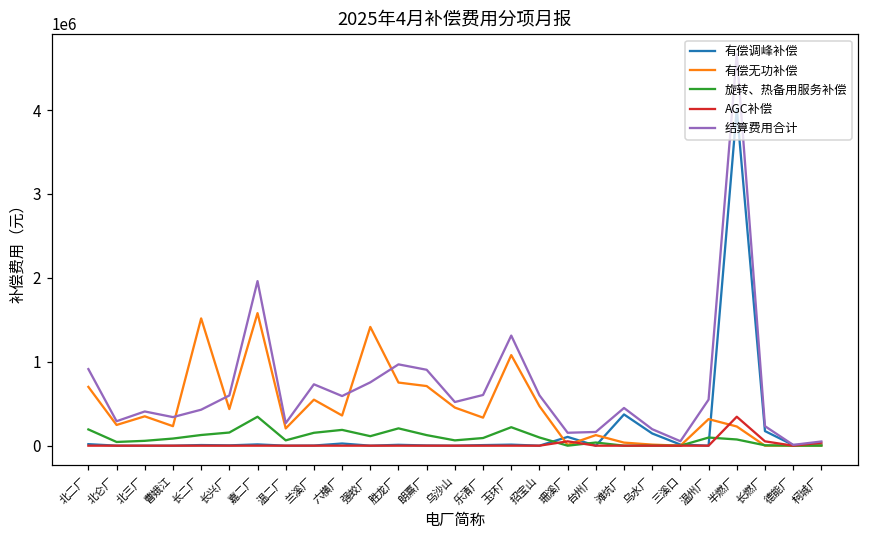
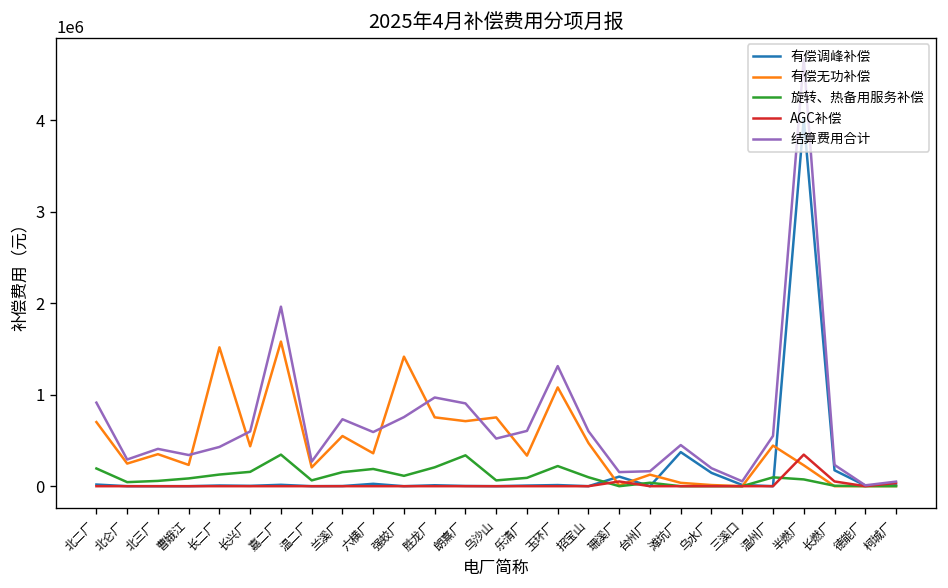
旋转、热备用服务补偿, 朗熹厂: 100000 -> 300000
有偿无功补偿, 乌沙山: 500000 -> 800000
有偿无功补偿, 温州厂: 300000 -> 400000
